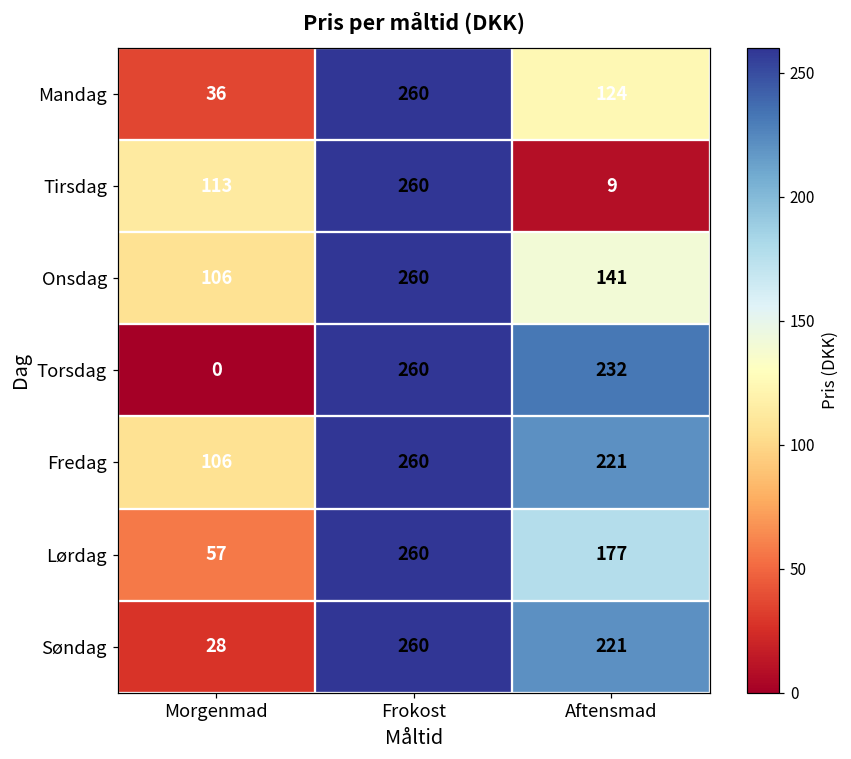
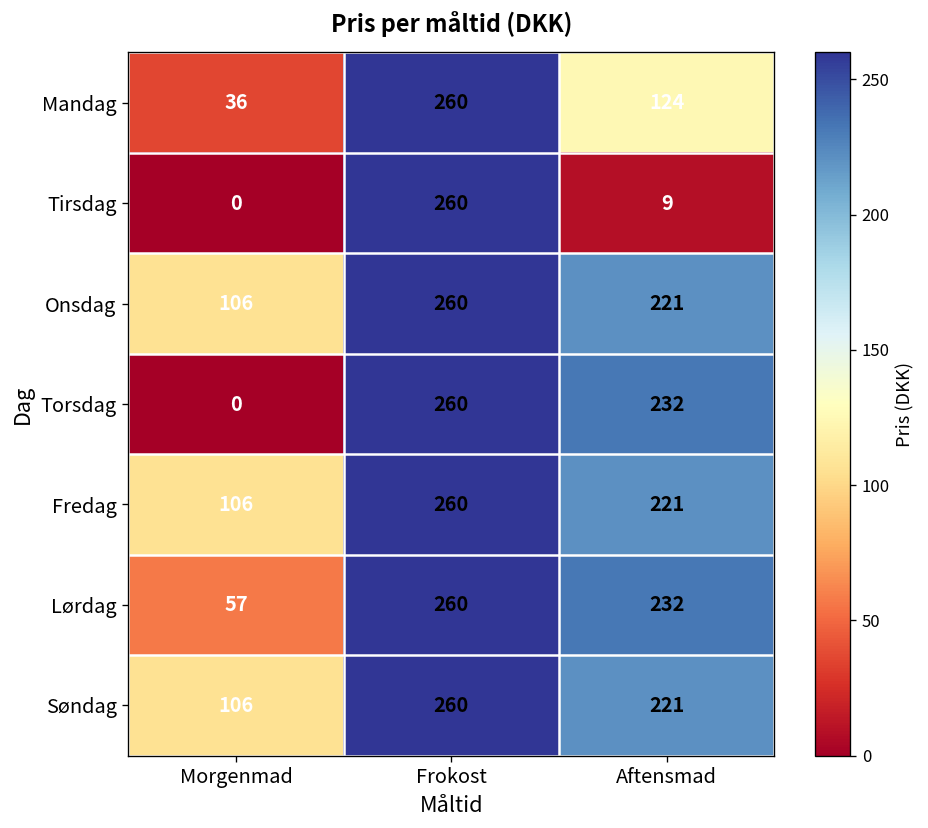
Tirsdag, Morgenmad: 113 -> 0
Onsdag, Aftensmad: 141 -> 221
Lørdag, Aftensmad: 177 -> 232
Søndag, Morgenmad: 28 -> 106
